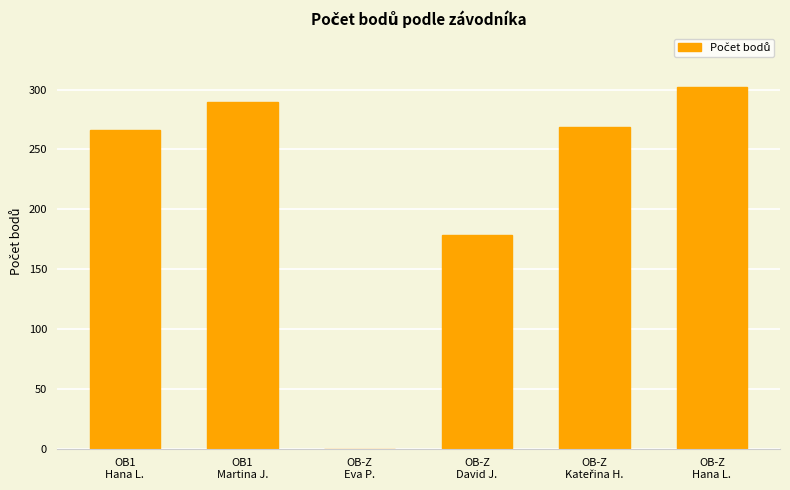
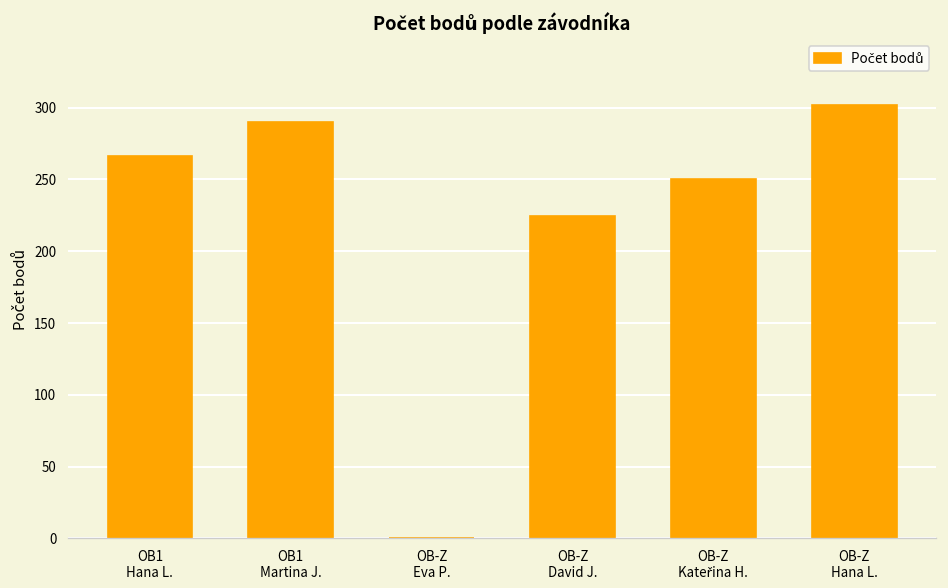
OB-Z David J.: 179 -> 225
OB-Z Kateřina H.: 269 -> 250
